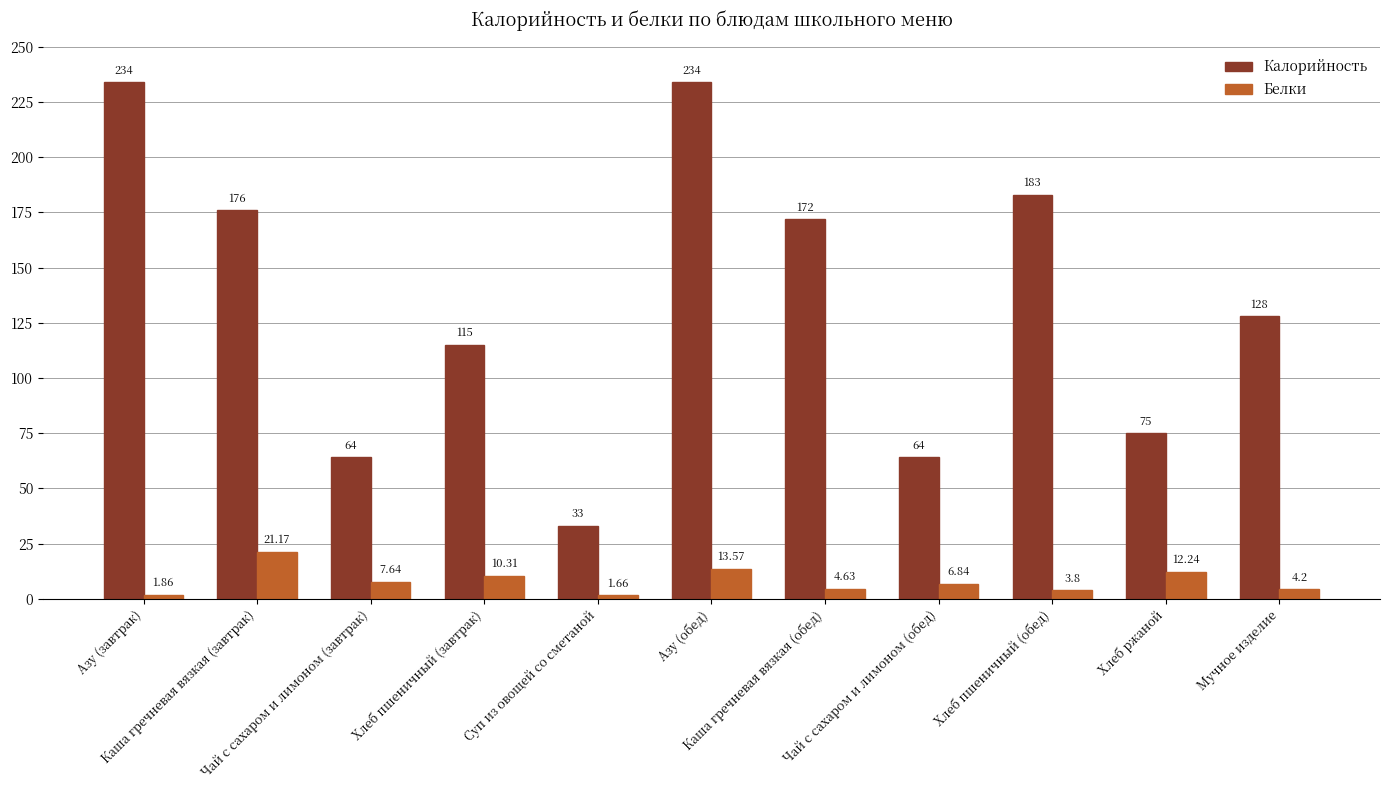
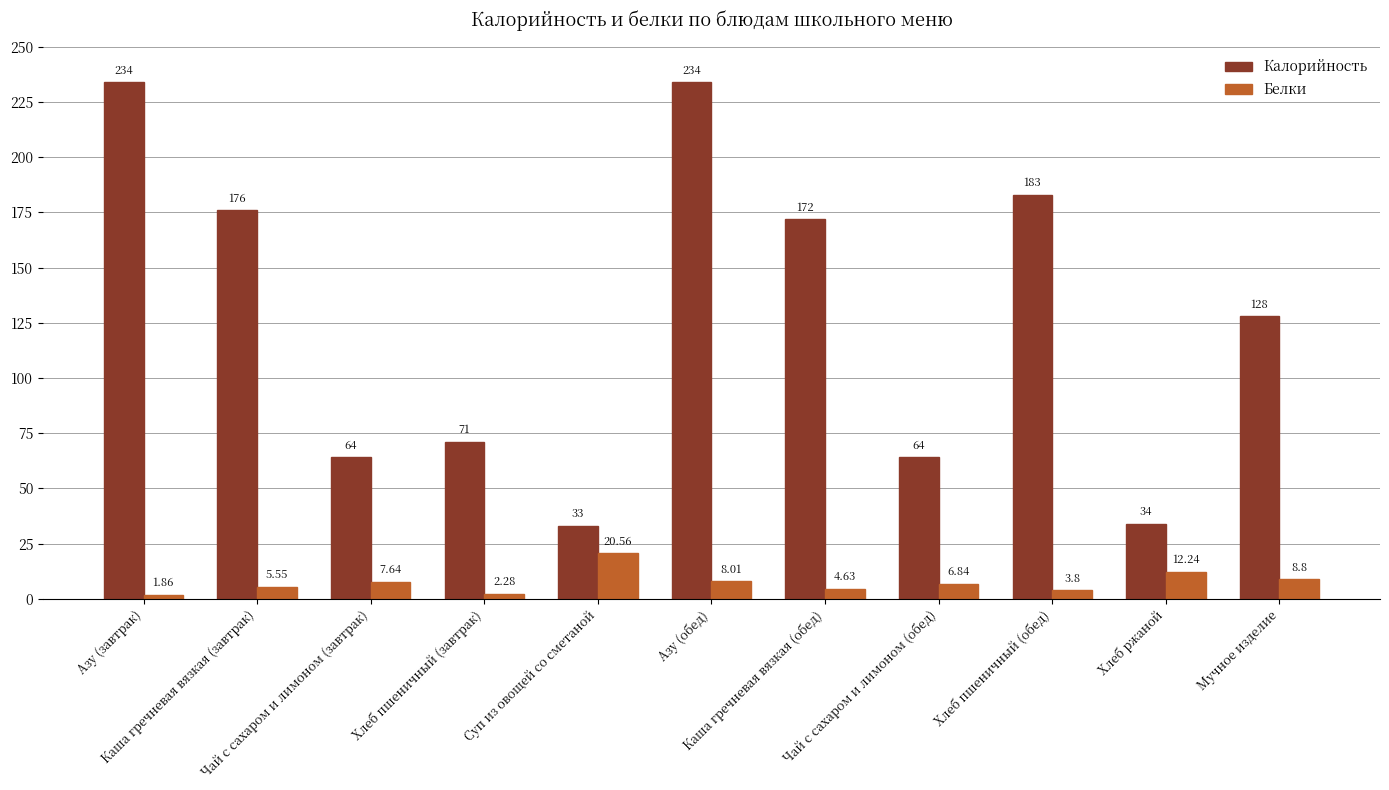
Белки, Каша гречневая вязкая (завтрак): 21.17 -> 5.55
Калорийность, Хлеб пшеничный (завтрак): 115 -> 71
Белки, Хлеб пшеничный (завтрак): 10.31 -> 2.28
Белки, Суп из овощей со сметаной: 1.66 -> 20.56
Белки, Азу (обед): 13.57 -> 8.01
Калорийность, Хлеб ржаной: 75 -> 34
Белки, Мучное изделие: 4.2 -> 8.8
